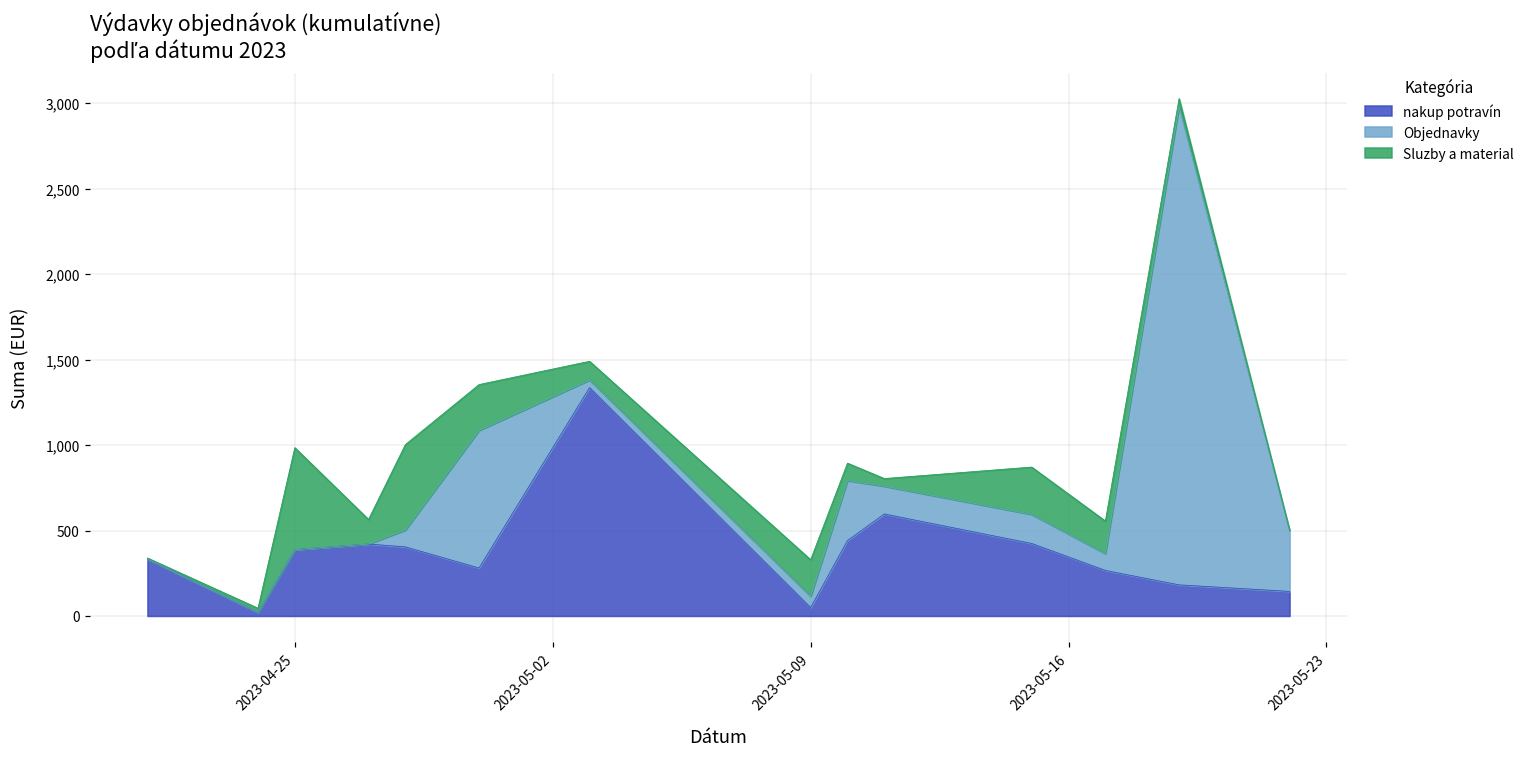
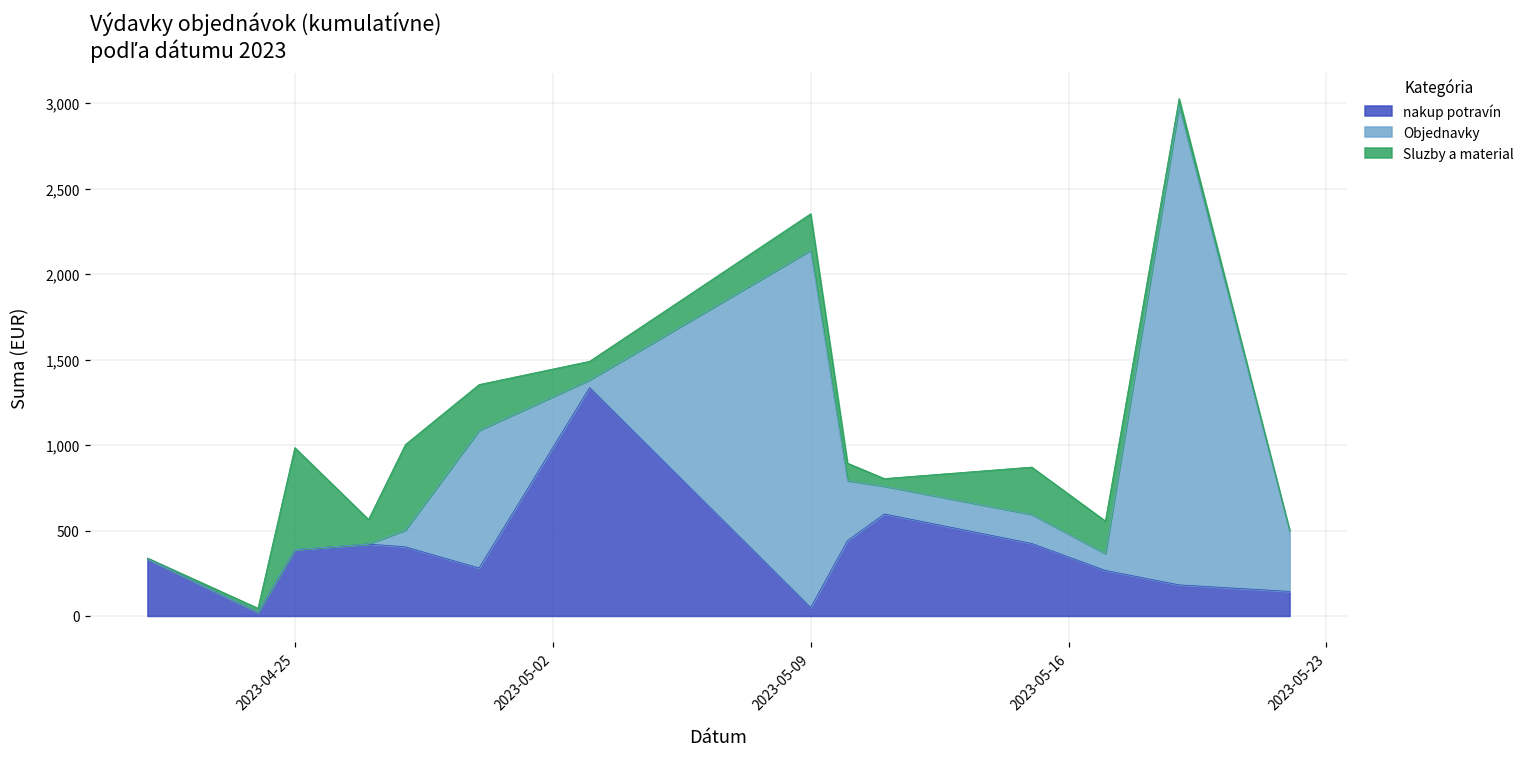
Objednavky, 2023-05-09: 70 -> 2,090
